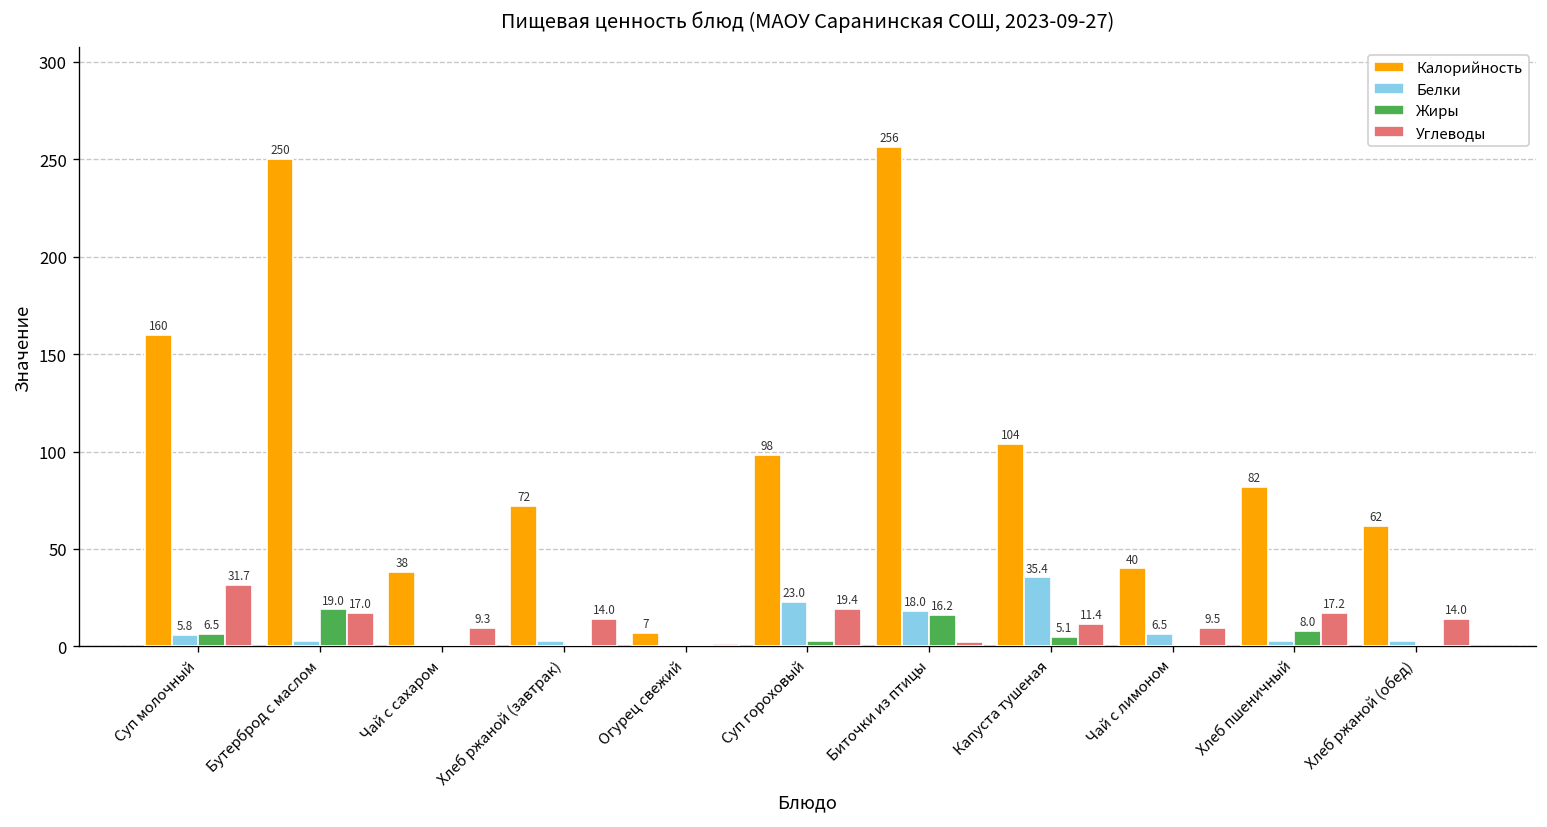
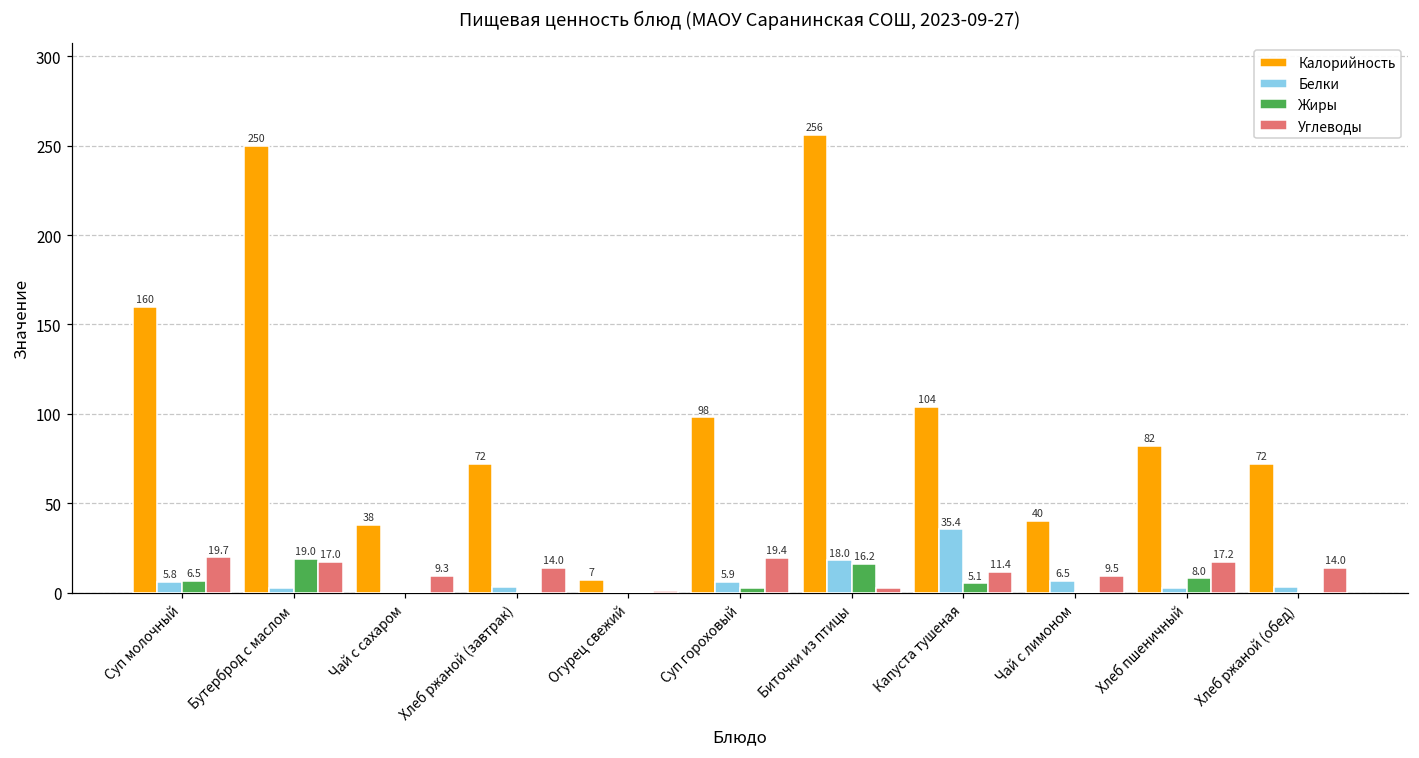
Углеводы, Суп молочный: 31.7 -> 19.7
Белки, Суп гороховый: 23.0 -> 5.9
Калорийность, Хлеб ржаной (обед): 62 -> 72
